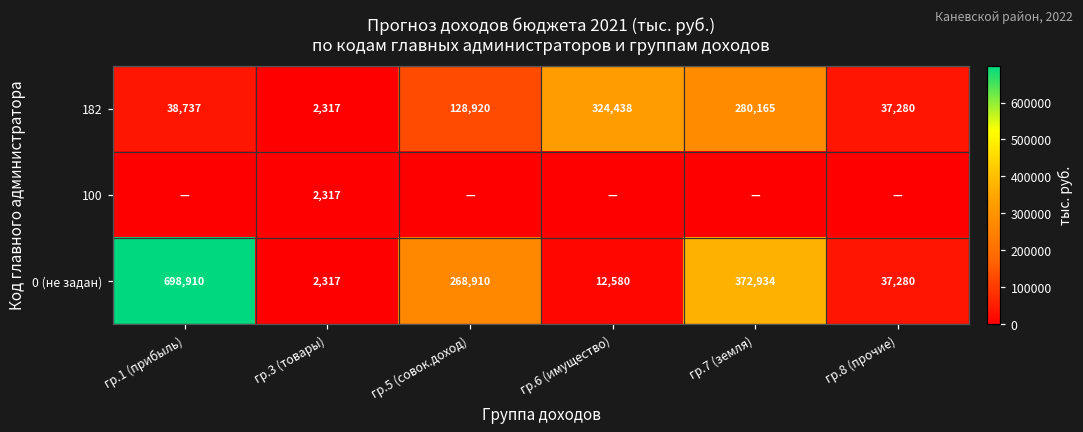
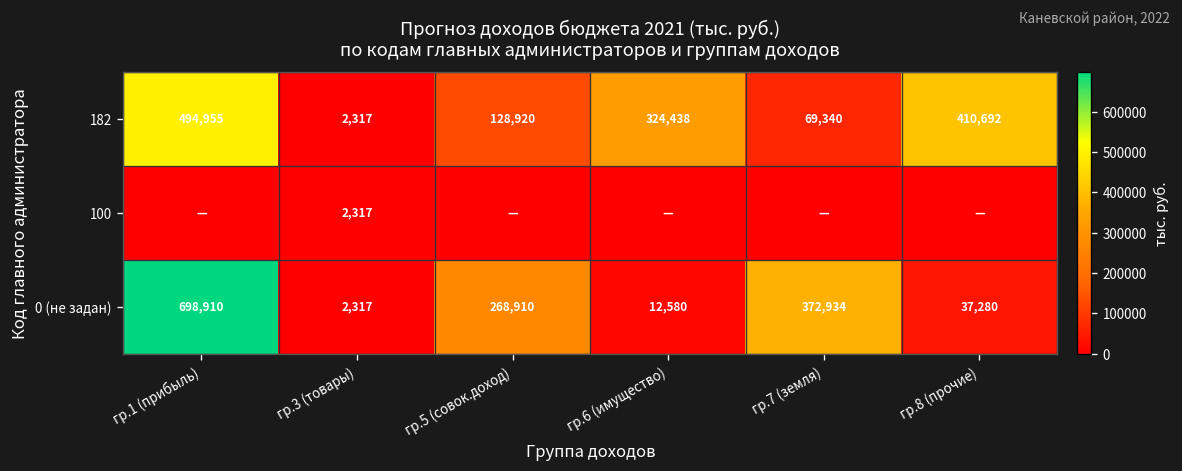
182, гр.1 (прибыль): 38,737 -> 494,955
182, гр.7 (земля): 280,165 -> 69,340
182, гр.8 (прочие): 37,280 -> 410,692
